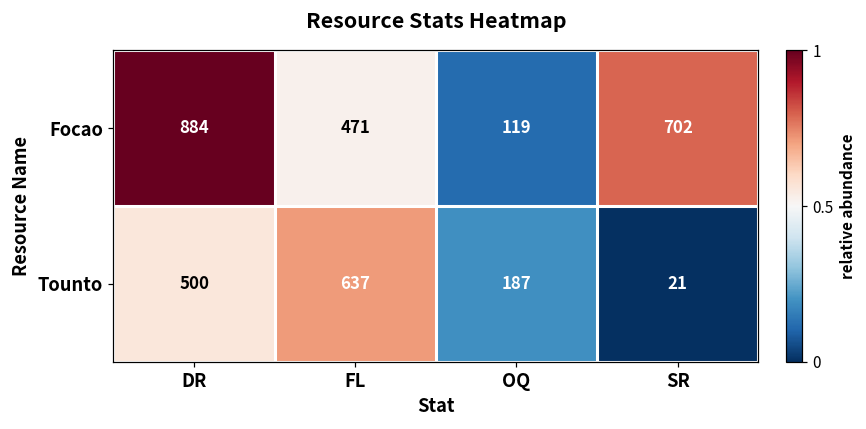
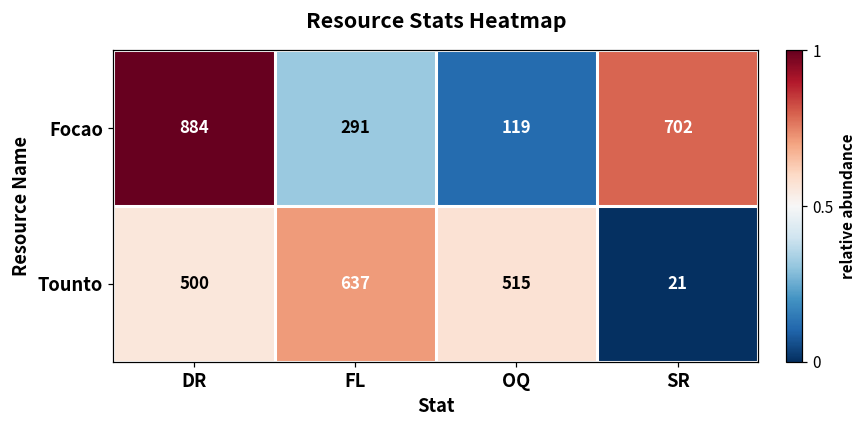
Focao, FL: 471 -> 291
Tounto, OQ: 187 -> 515
